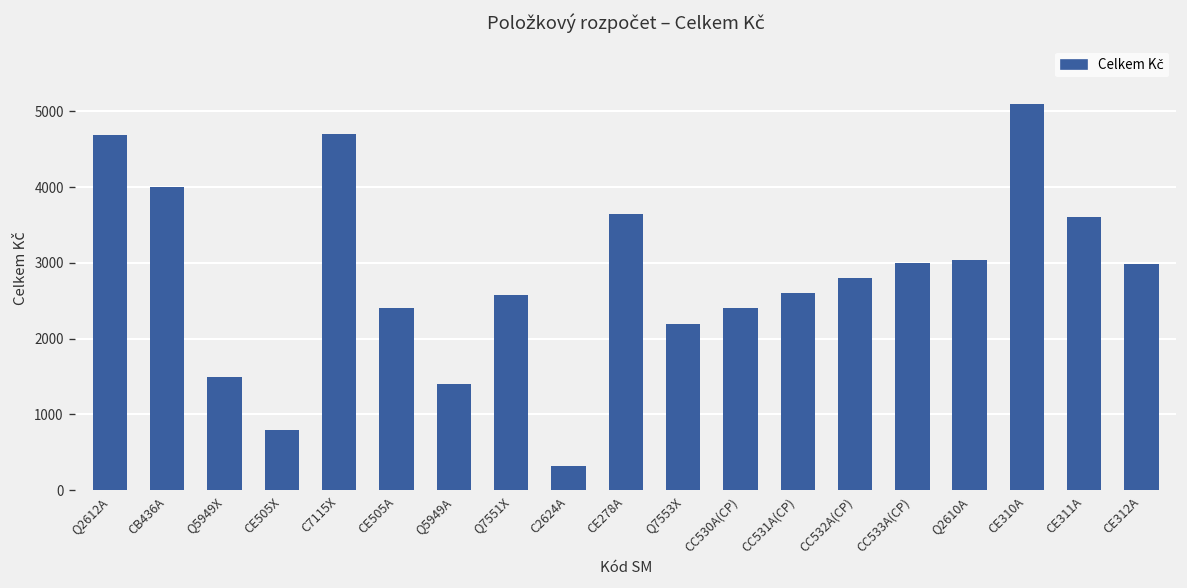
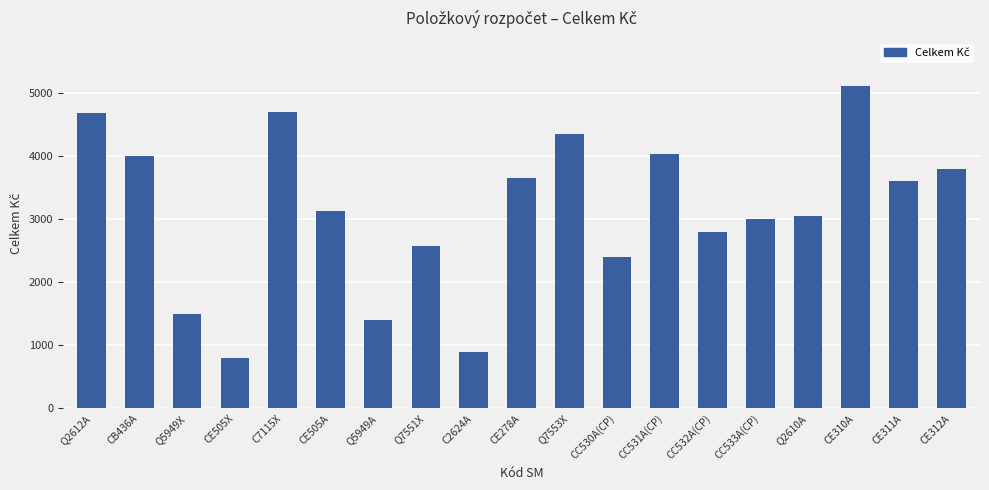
CE505A: 2400 -> 3100
C2624A: 300 -> 900
Q7553X: 2200 -> 4300
CC531A(CP): 2600 -> 4000
CE312A: 3000 -> 3800
